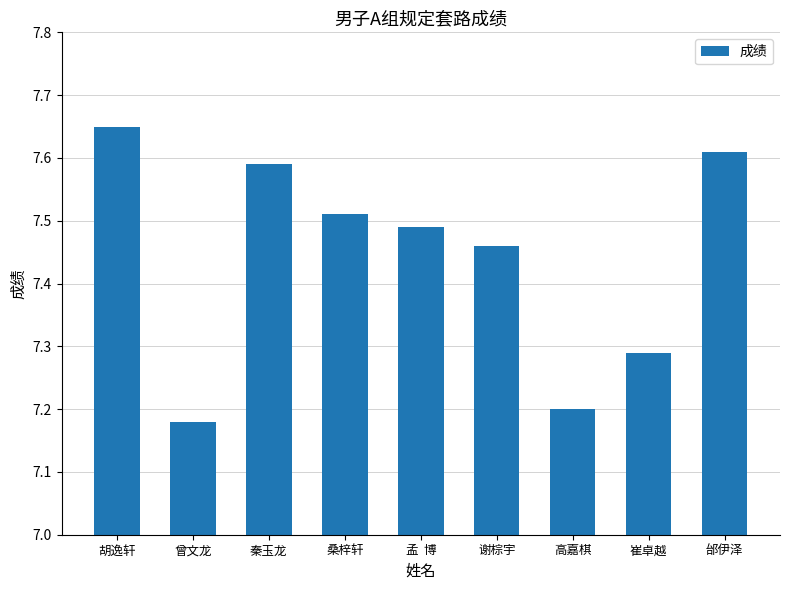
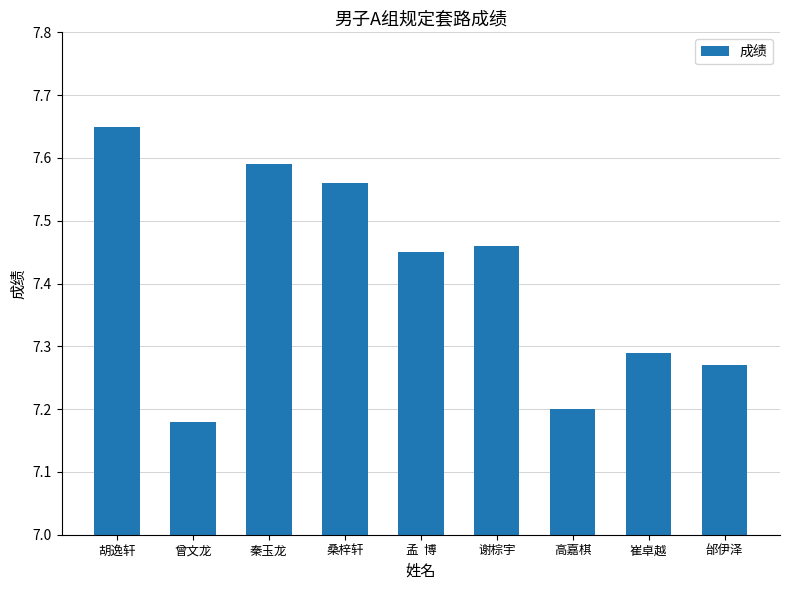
桑梓轩: 7.51 -> 7.56
孟 博: 7.49 -> 7.45
邰伊泽: 7.61 -> 7.27
